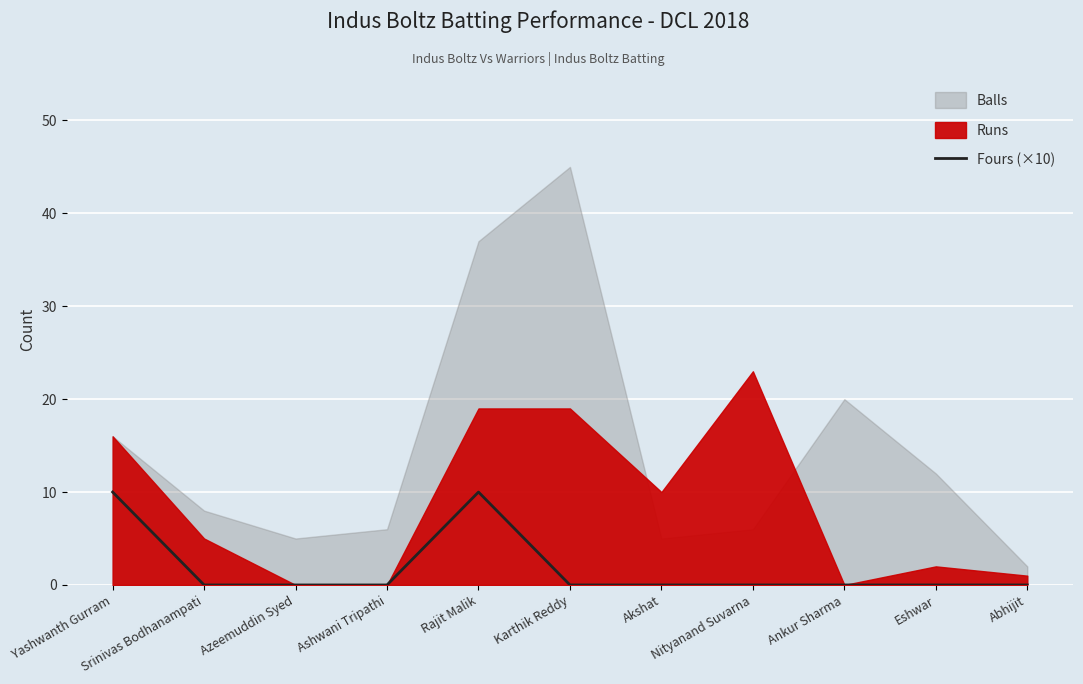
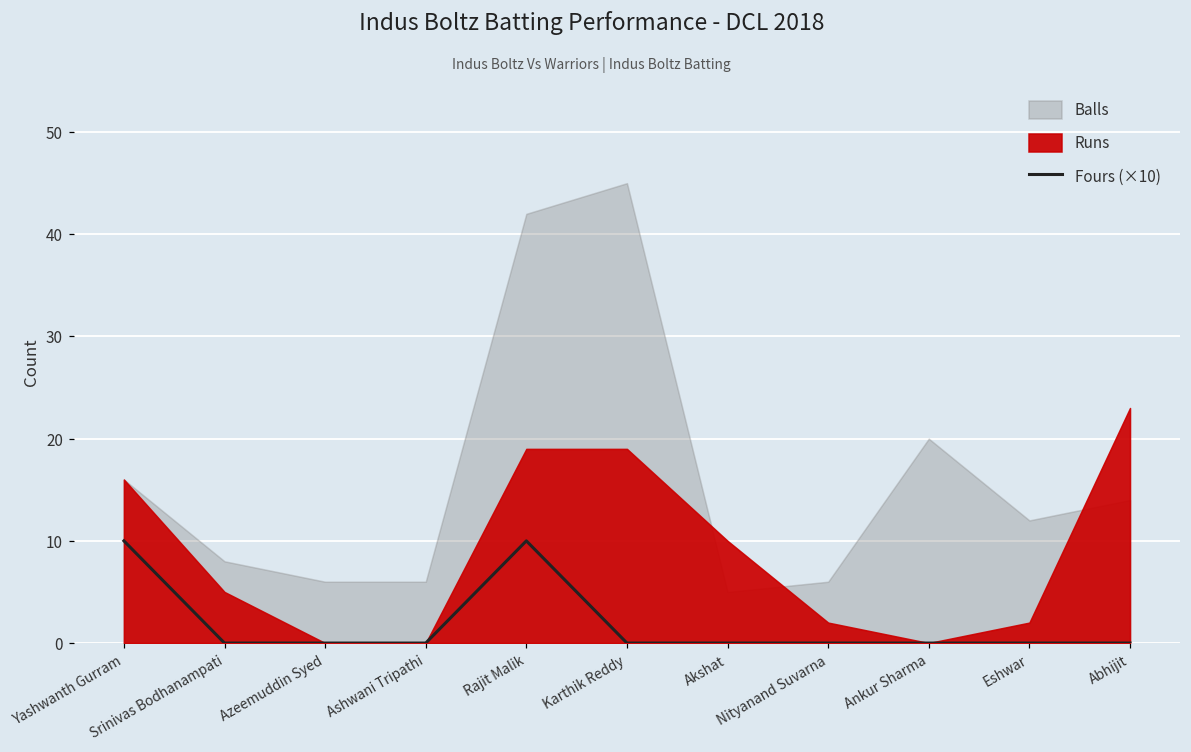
Balls, Azeemuddin Syed: 5 -> 6
Balls, Rajit Malik: 37 -> 42
Runs, Nityanand Suvarna: 23 -> 2
Balls, Abhijit: 2 -> 14
Runs, Abhijit: 1 -> 23
